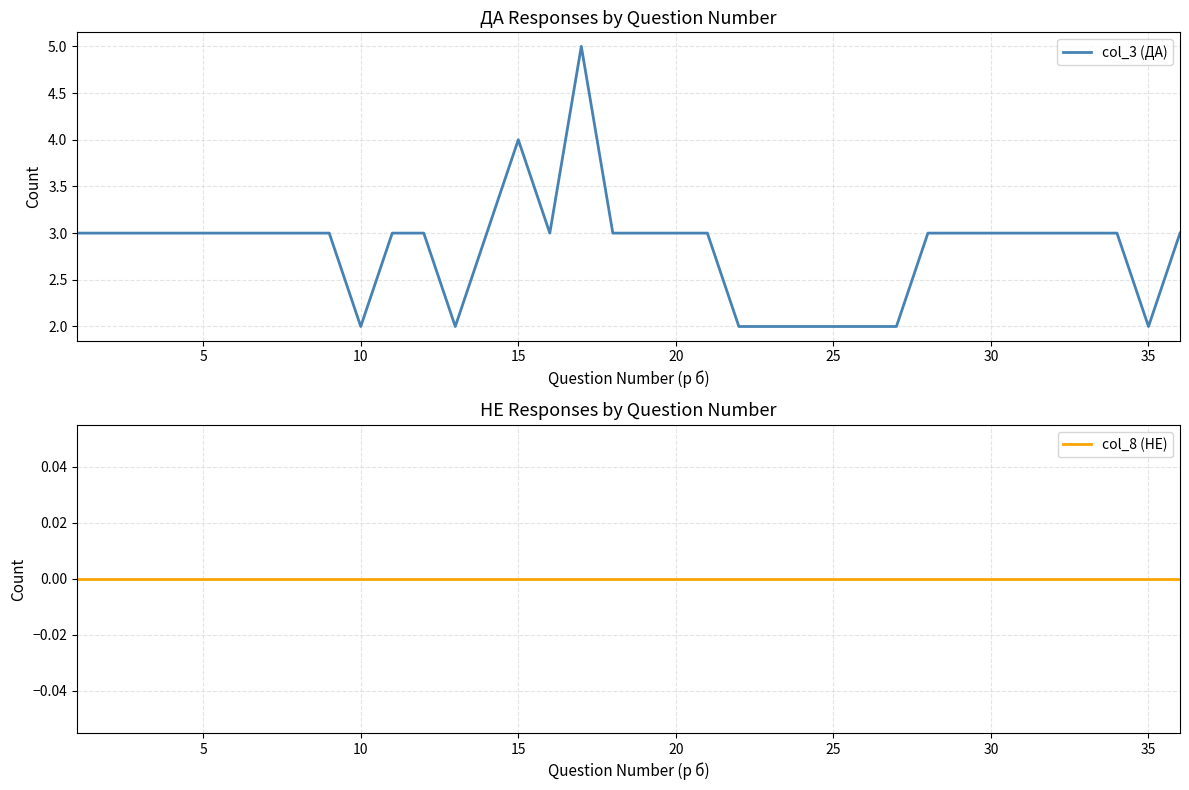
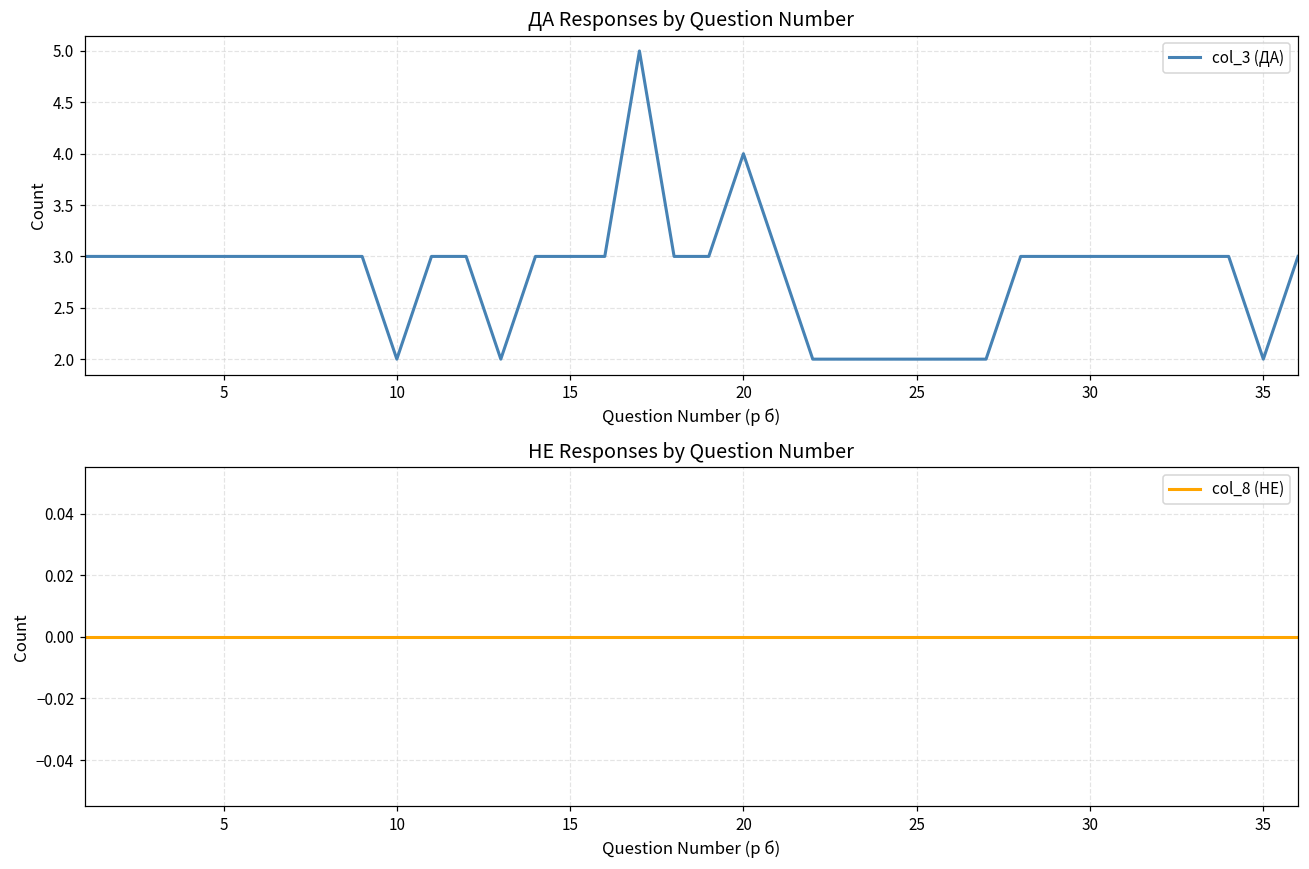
ДА Responses by Question Number, 15: 4 -> 3
ДА Responses by Question Number, 20: 3 -> 4
